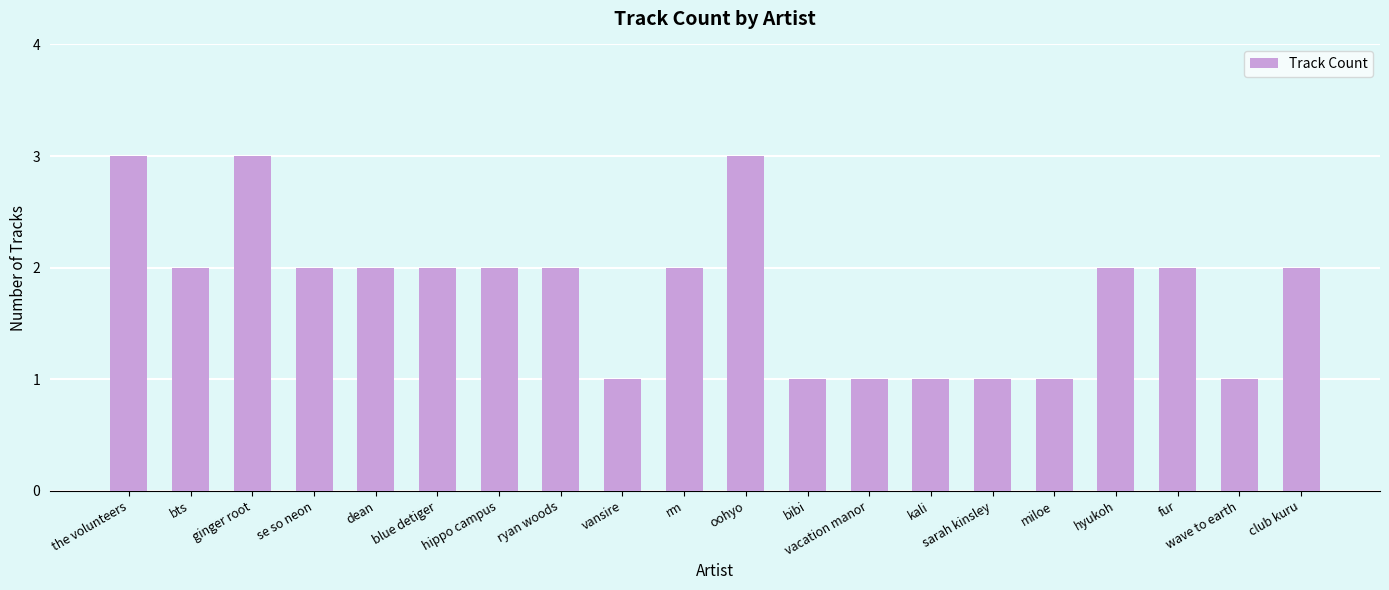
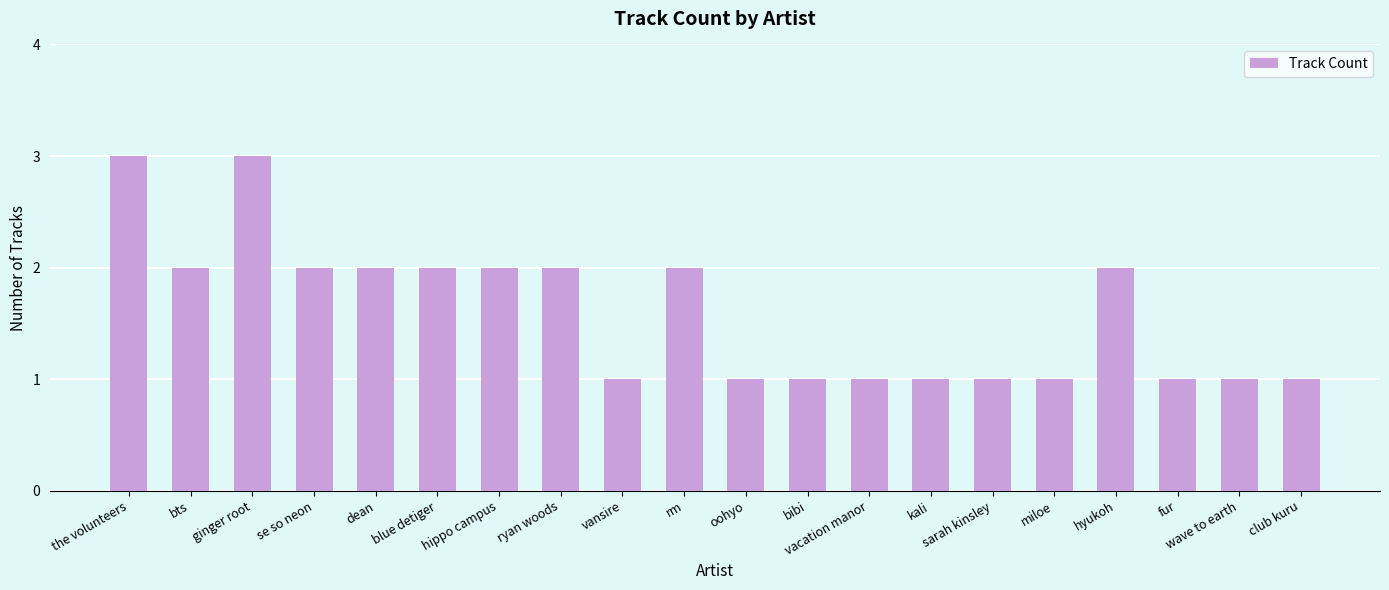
oohyo: 3 -> 1
fur: 2 -> 1
club kuru: 2 -> 1
